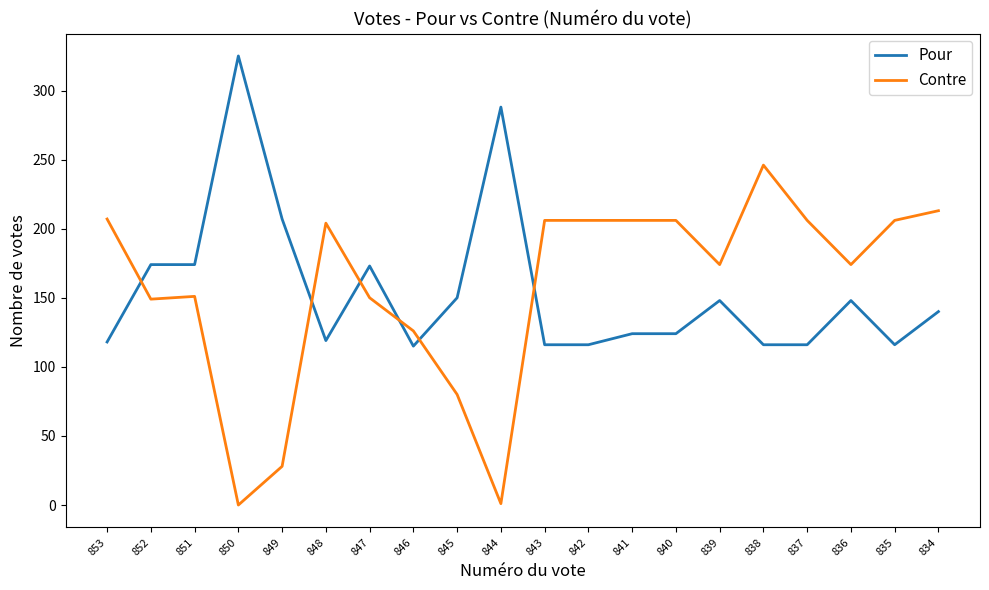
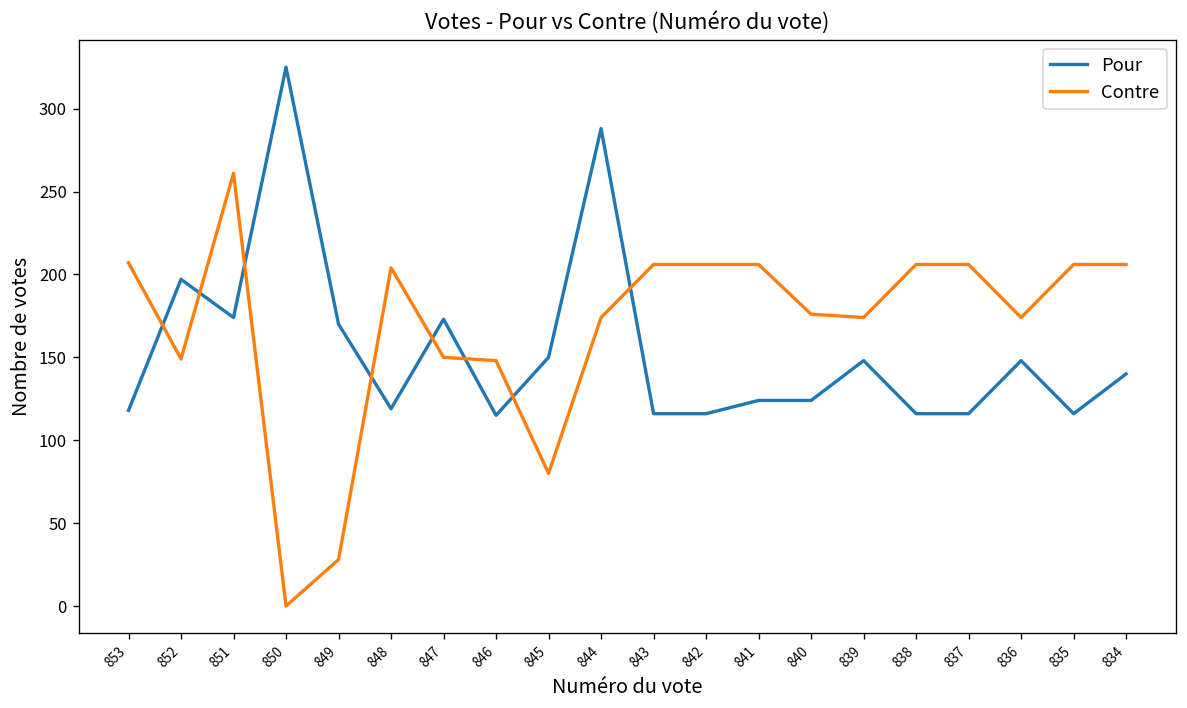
Pour, 852: 174 -> 197
Contre, 851: 151 -> 261
Pour, 849: 207 -> 170
Contre, 846: 126 -> 148
Contre, 844: 1 -> 174
Contre, 840: 206 -> 176
Contre, 838: 246 -> 206
Contre, 834: 213 -> 206
